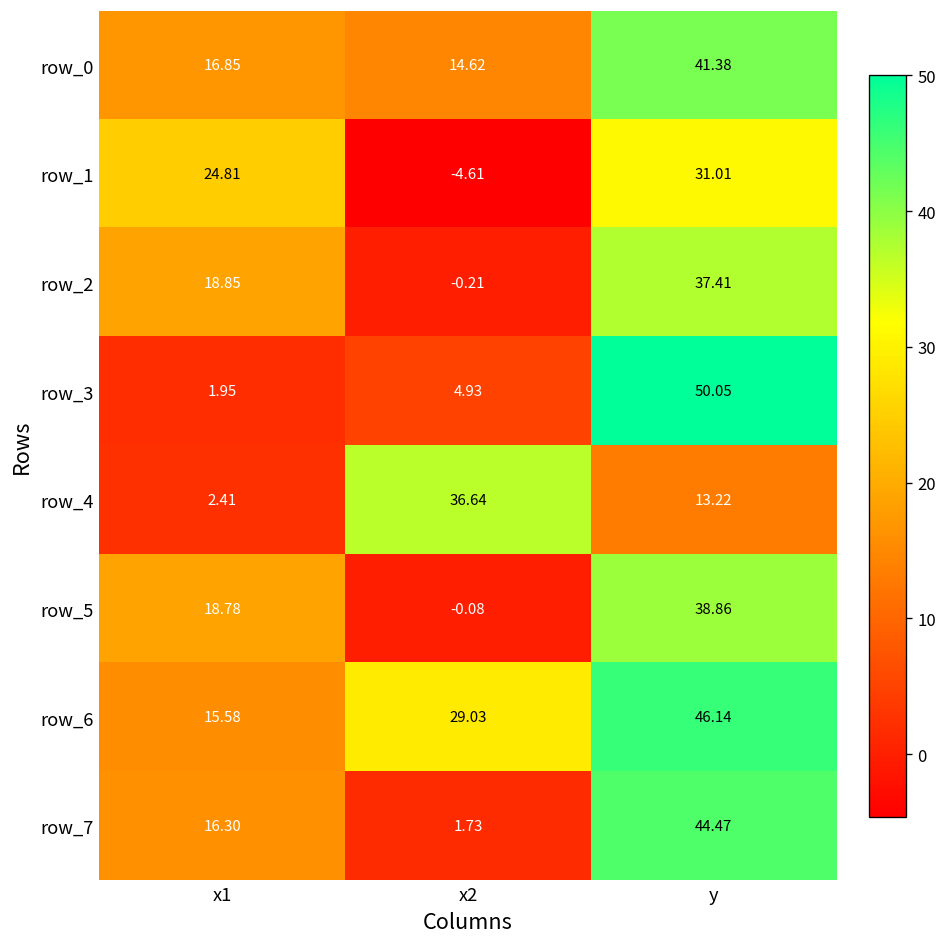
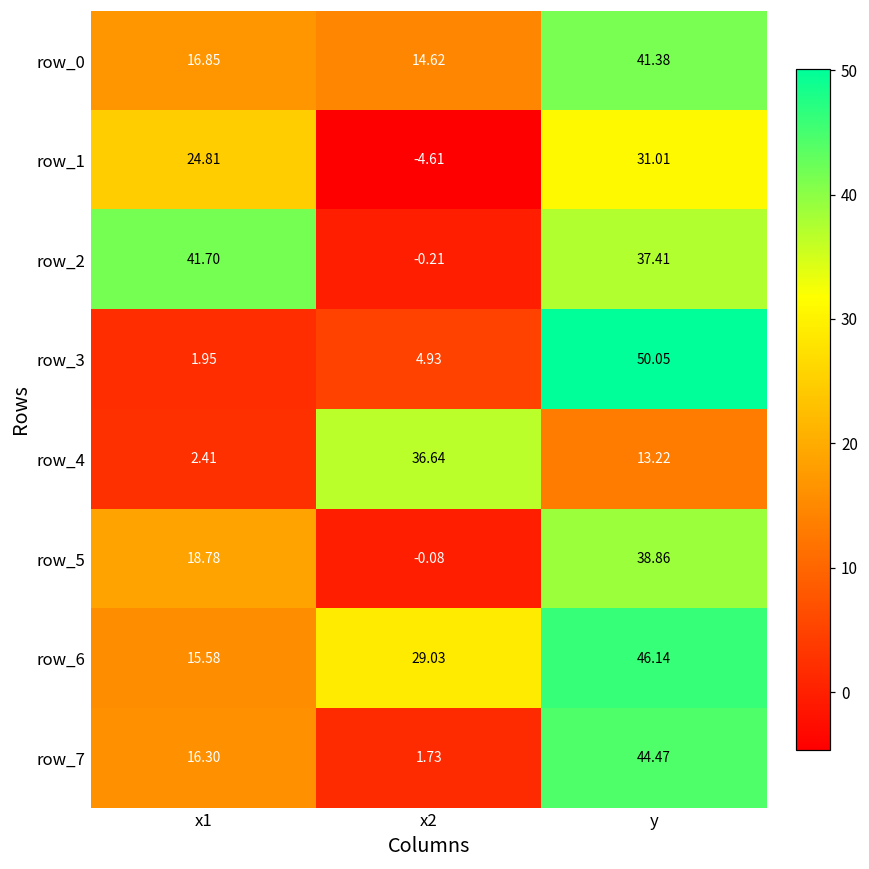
row_2, x1: 18.85 -> 41.70
